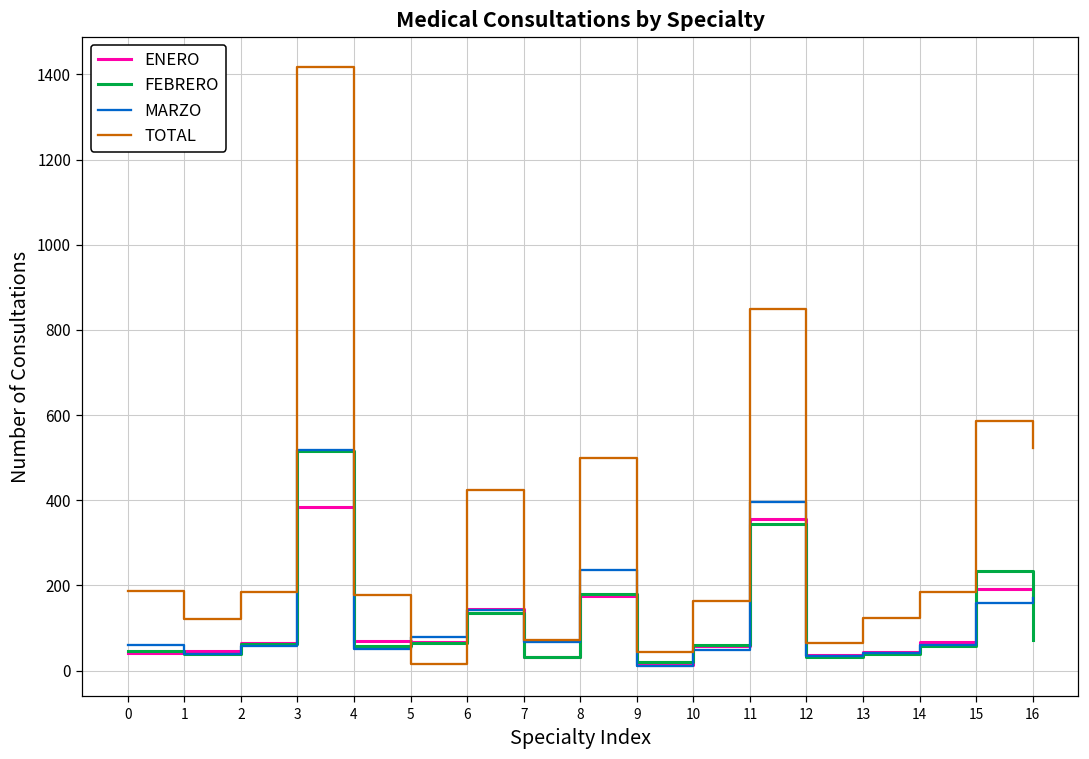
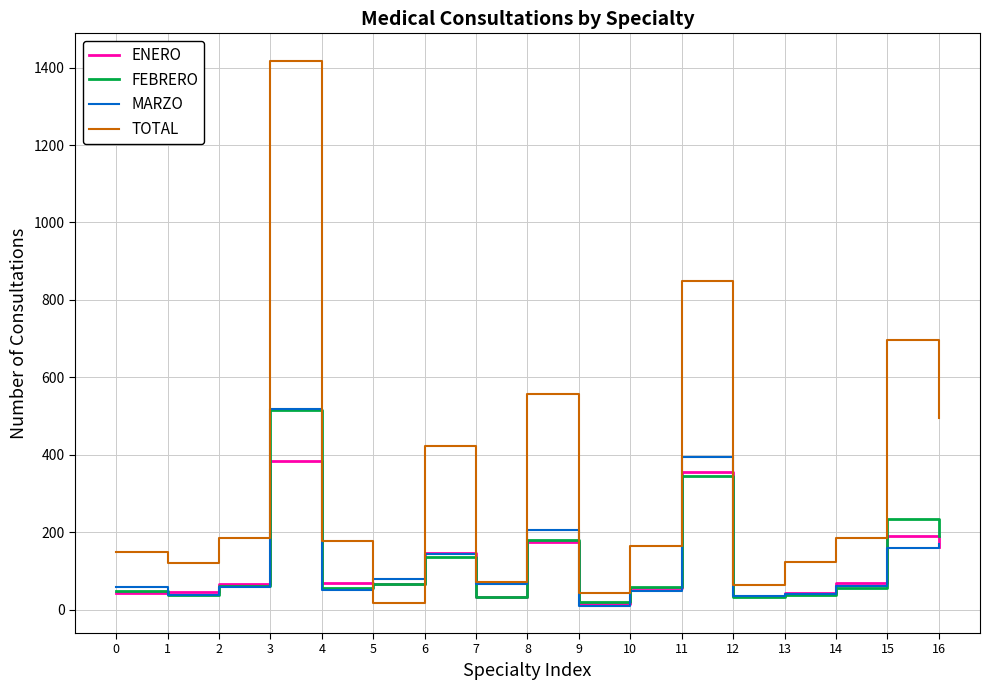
TOTAL, 0: 190 -> 150
MARZO, 8: 240 -> 210
TOTAL, 8: 500 -> 560
TOTAL, 15: 590 -> 700
FEBRERO, 16: 70 -> 190
TOTAL, 16: 520 -> 500
